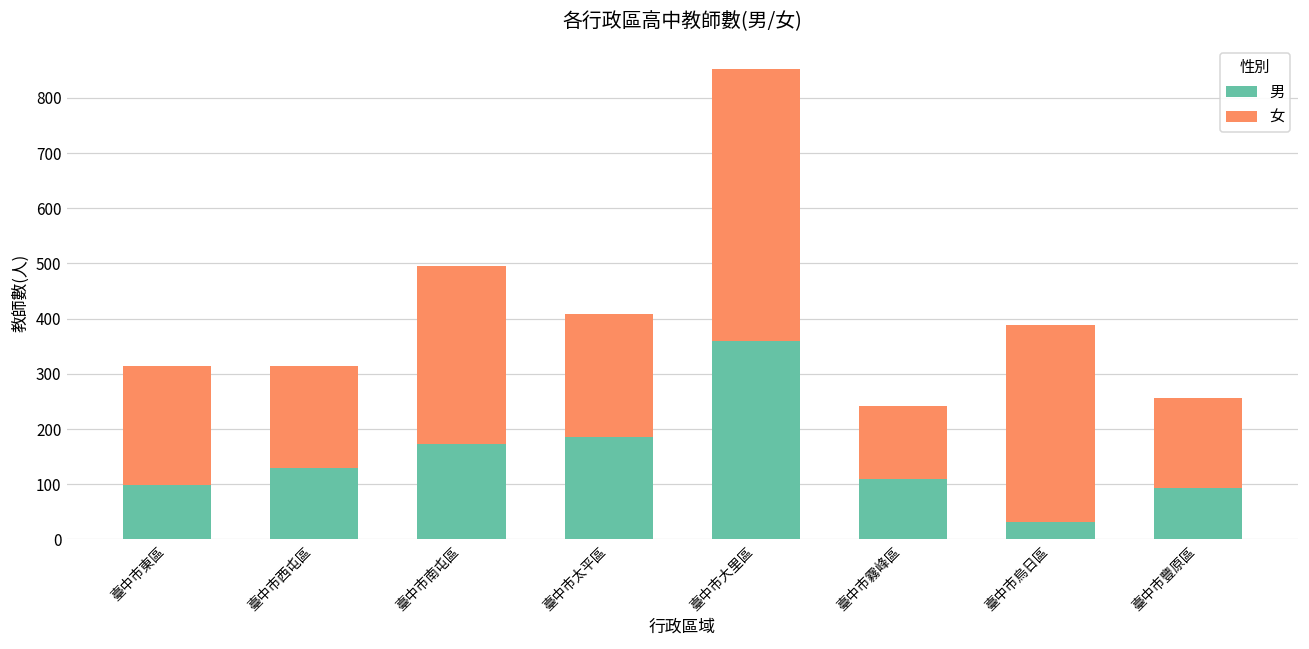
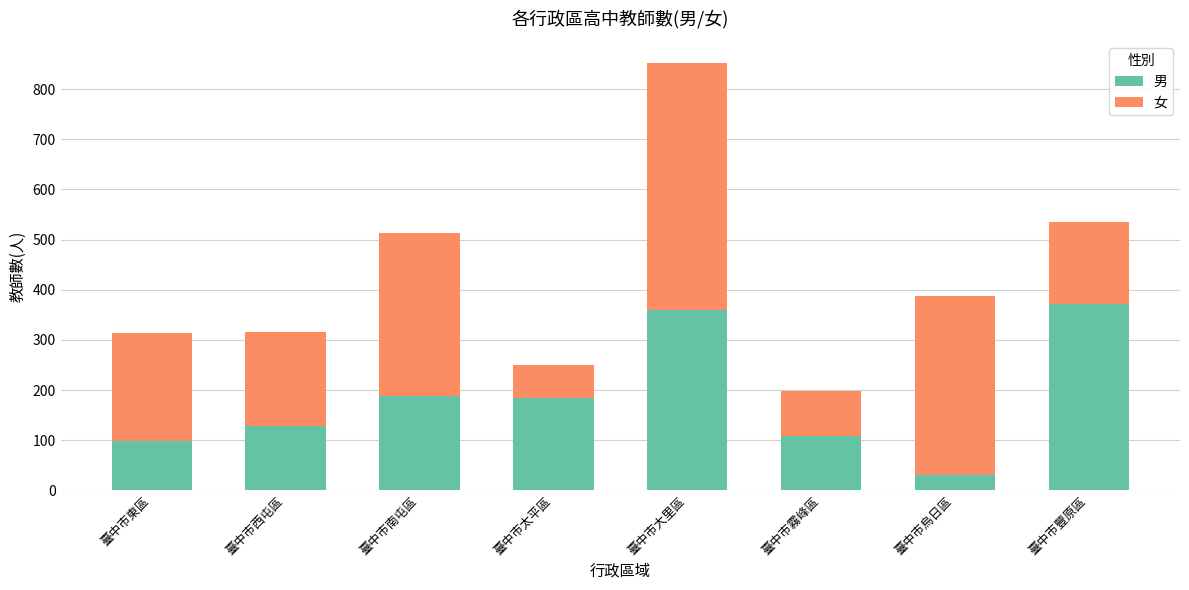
男, 臺中市南屯區: 170 -> 190
女, 臺中市太平區: 220 -> 60
女, 臺中市霧峰區: 130 -> 90
男, 臺中市豐原區: 90 -> 370
